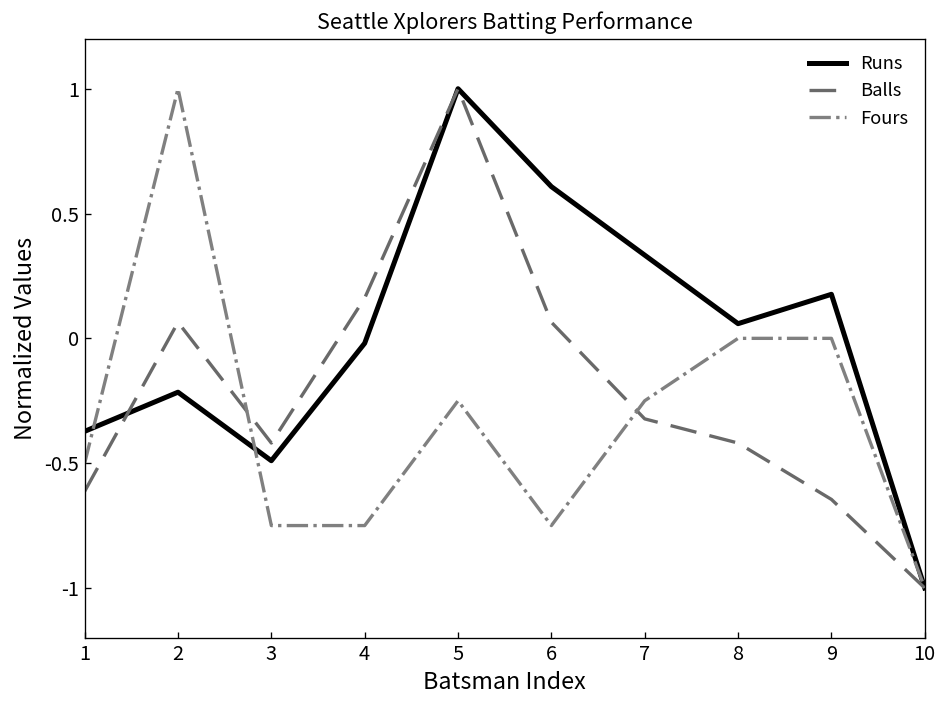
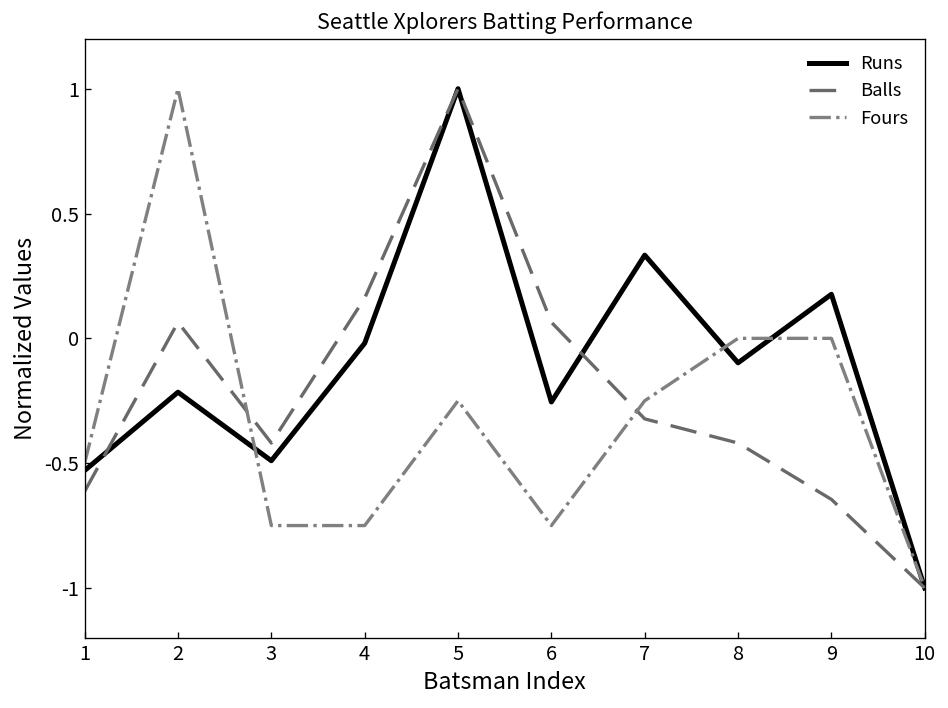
Runs, 1: -0.37 -> -0.53
Runs, 6: 0.61 -> -0.25
Runs, 8: 0.06 -> -0.10
